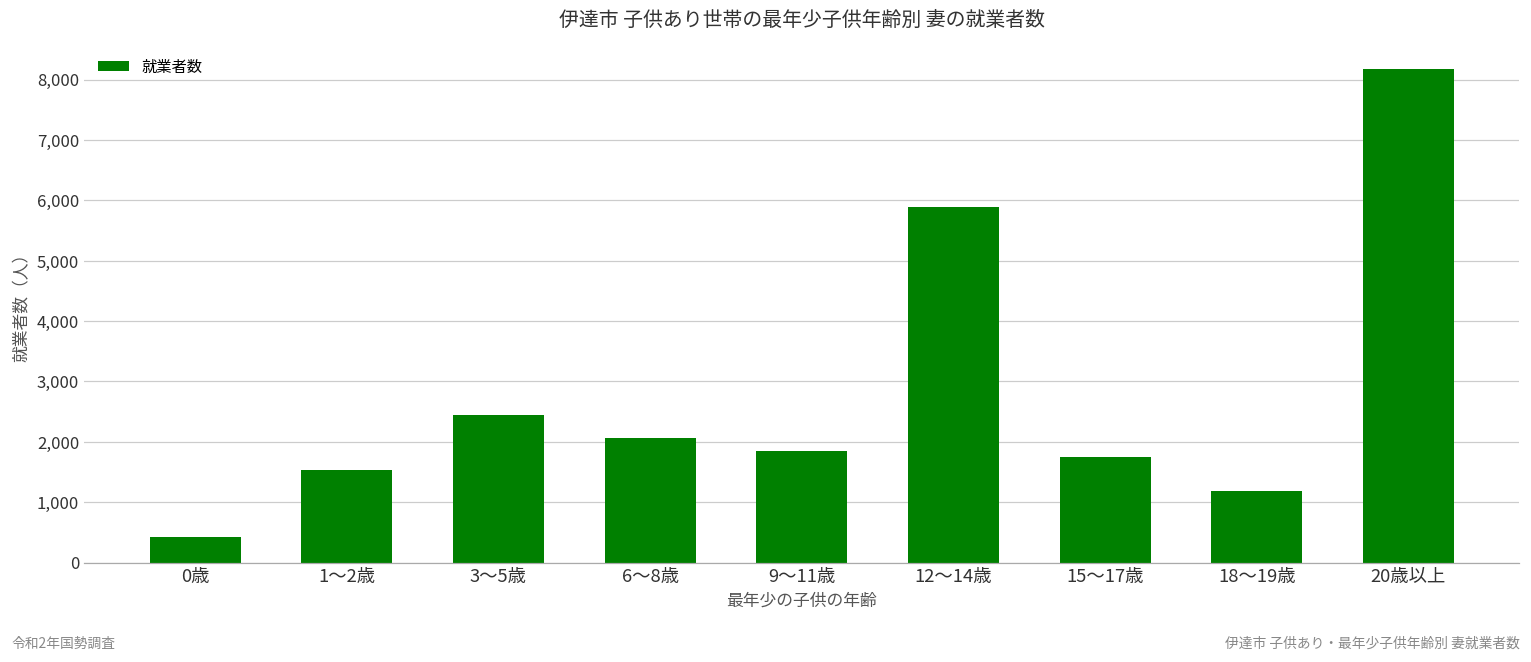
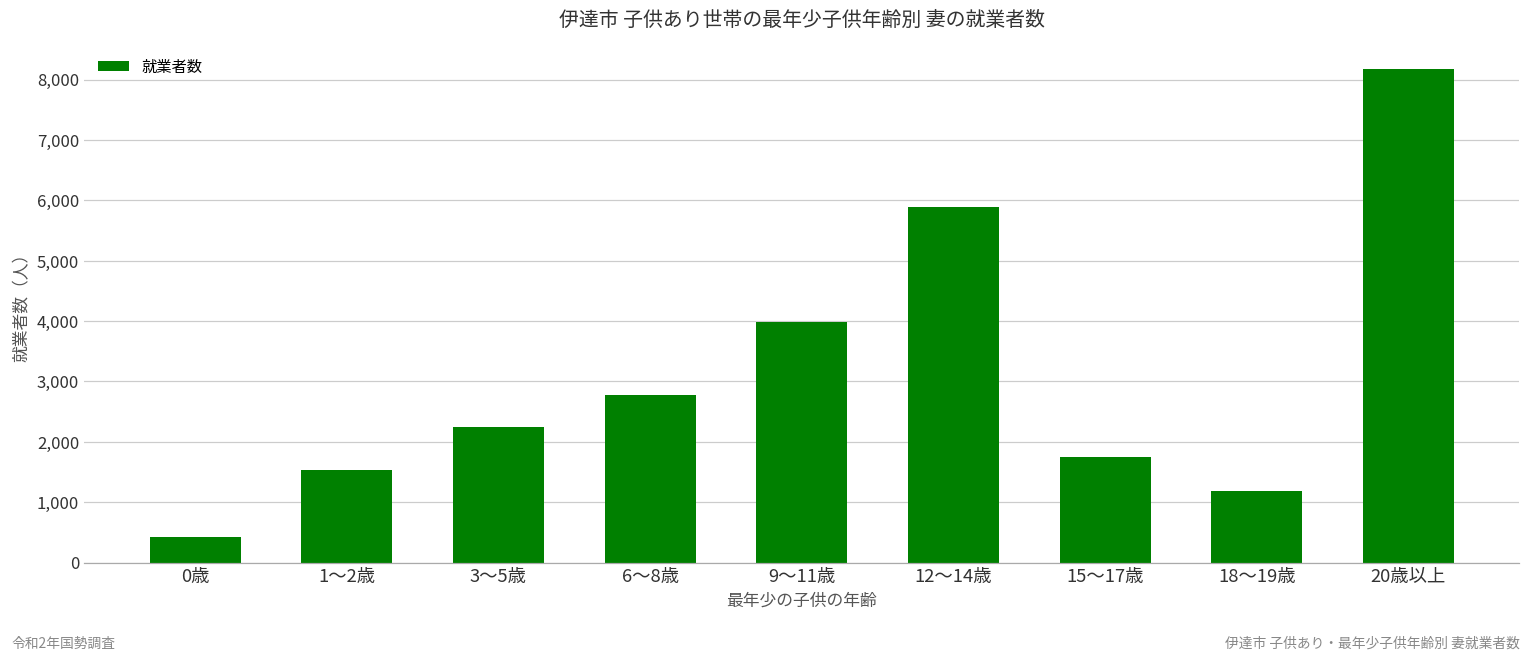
3～5歳: 2,400 -> 2,200
6～8歳: 2,100 -> 2,800
9～11歳: 1,800 -> 4,000
